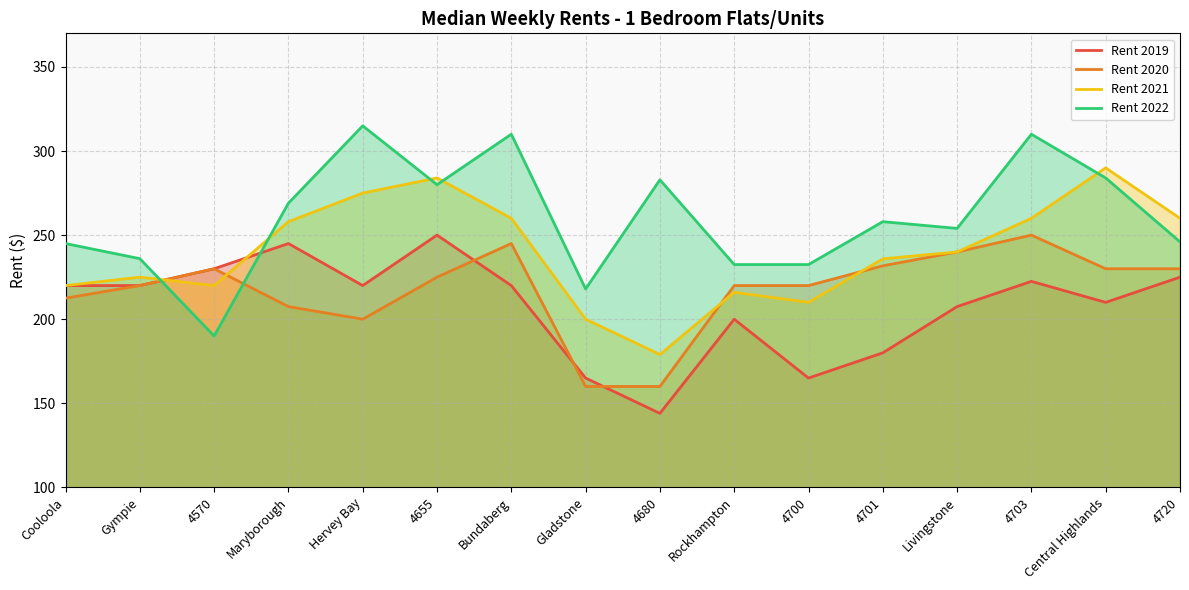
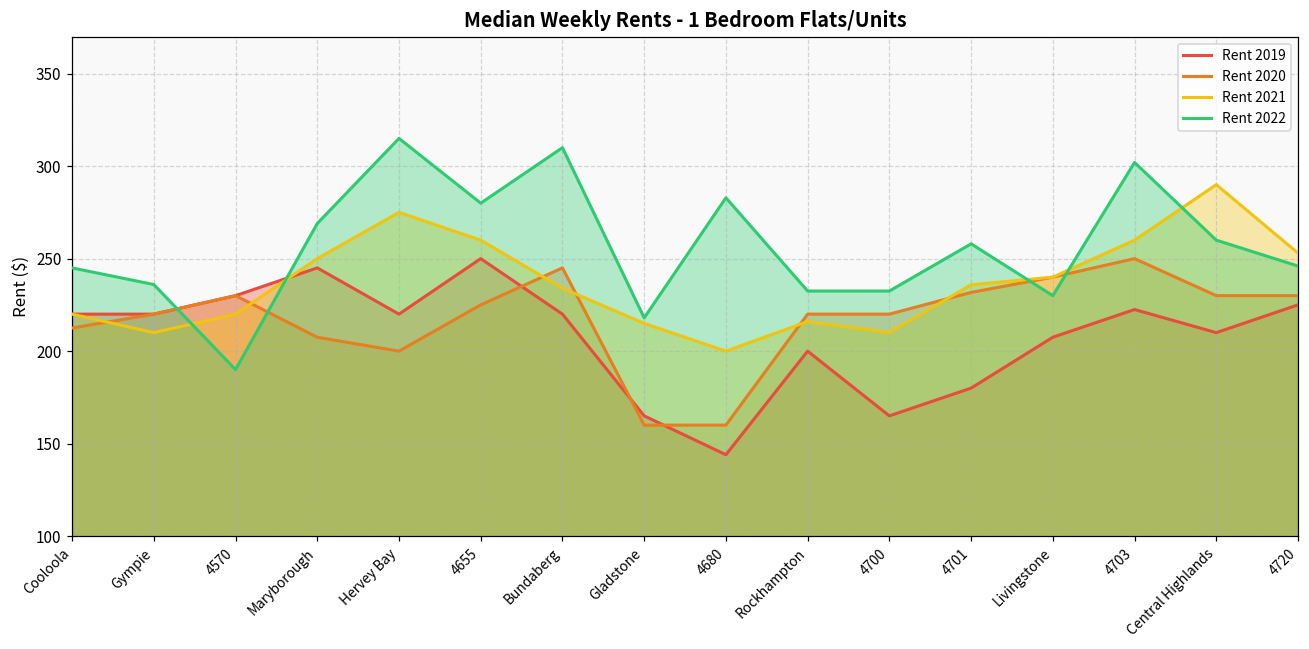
Rent 2021, Gympie: 225 -> 210
Rent 2021, Maryborough: 258 -> 250
Rent 2021, 4655: 284 -> 260
Rent 2021, Bundaberg: 260 -> 234
Rent 2021, Gladstone: 200 -> 215
Rent 2021, 4680: 179 -> 200
Rent 2022, Livingstone: 254 -> 230
Rent 2022, 4703: 310 -> 302
Rent 2022, Central Highlands: 284 -> 260
Rent 2021, 4720: 260 -> 253
